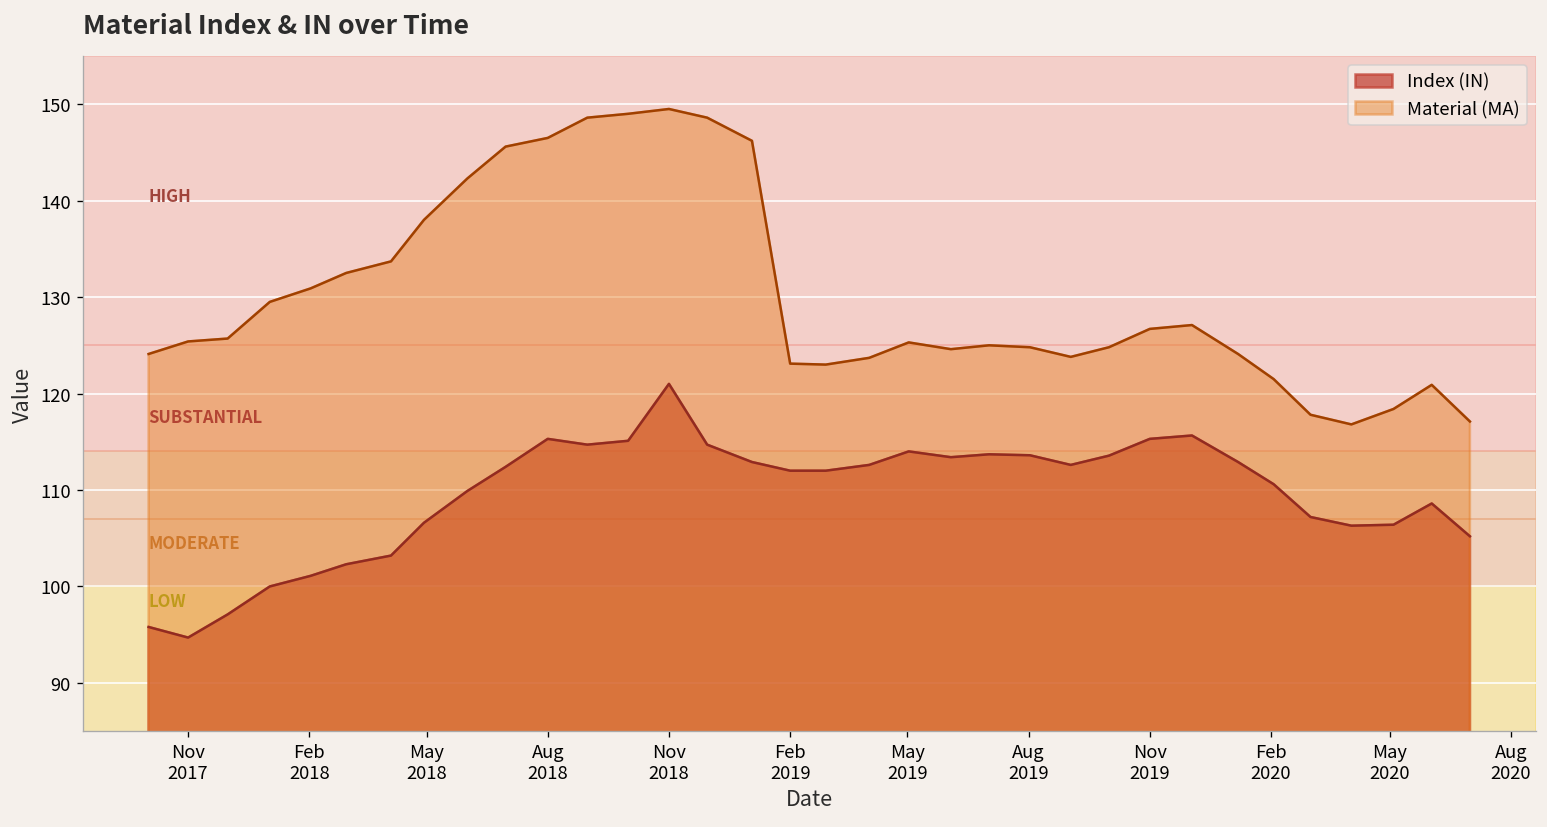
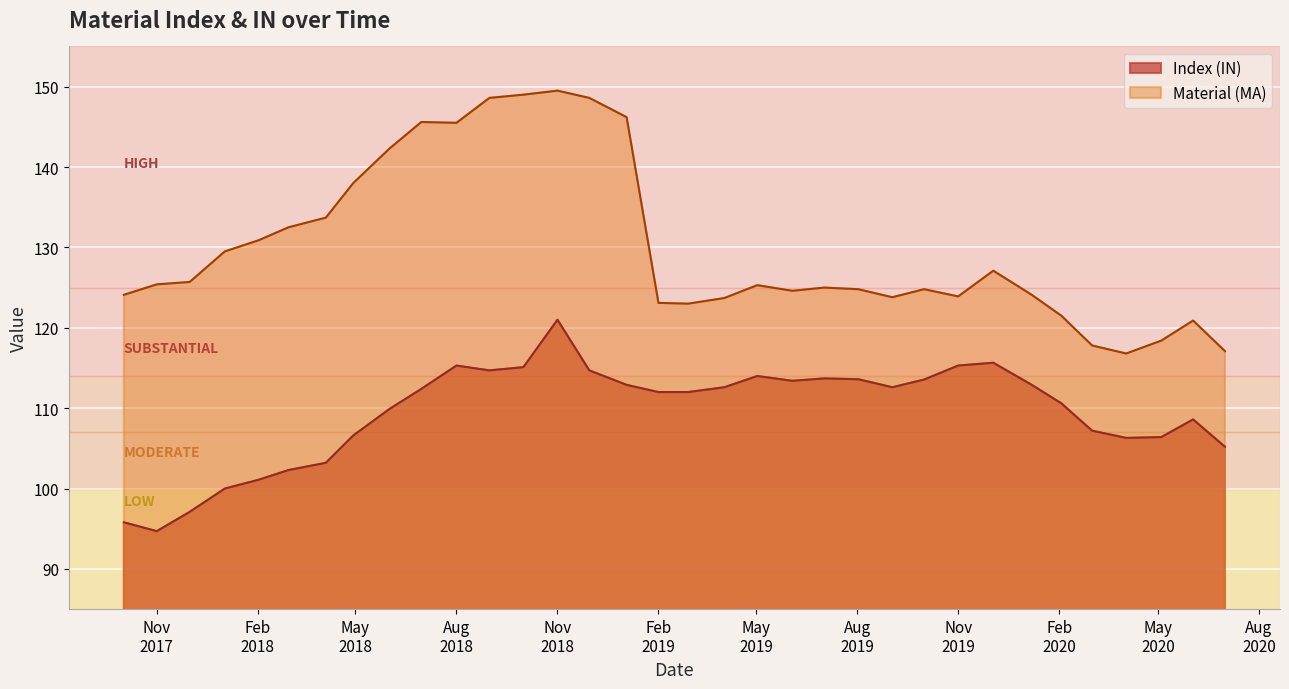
Material (MA), Aug 2018: 147 -> 146
Material (MA), Nov 2019: 127 -> 124
